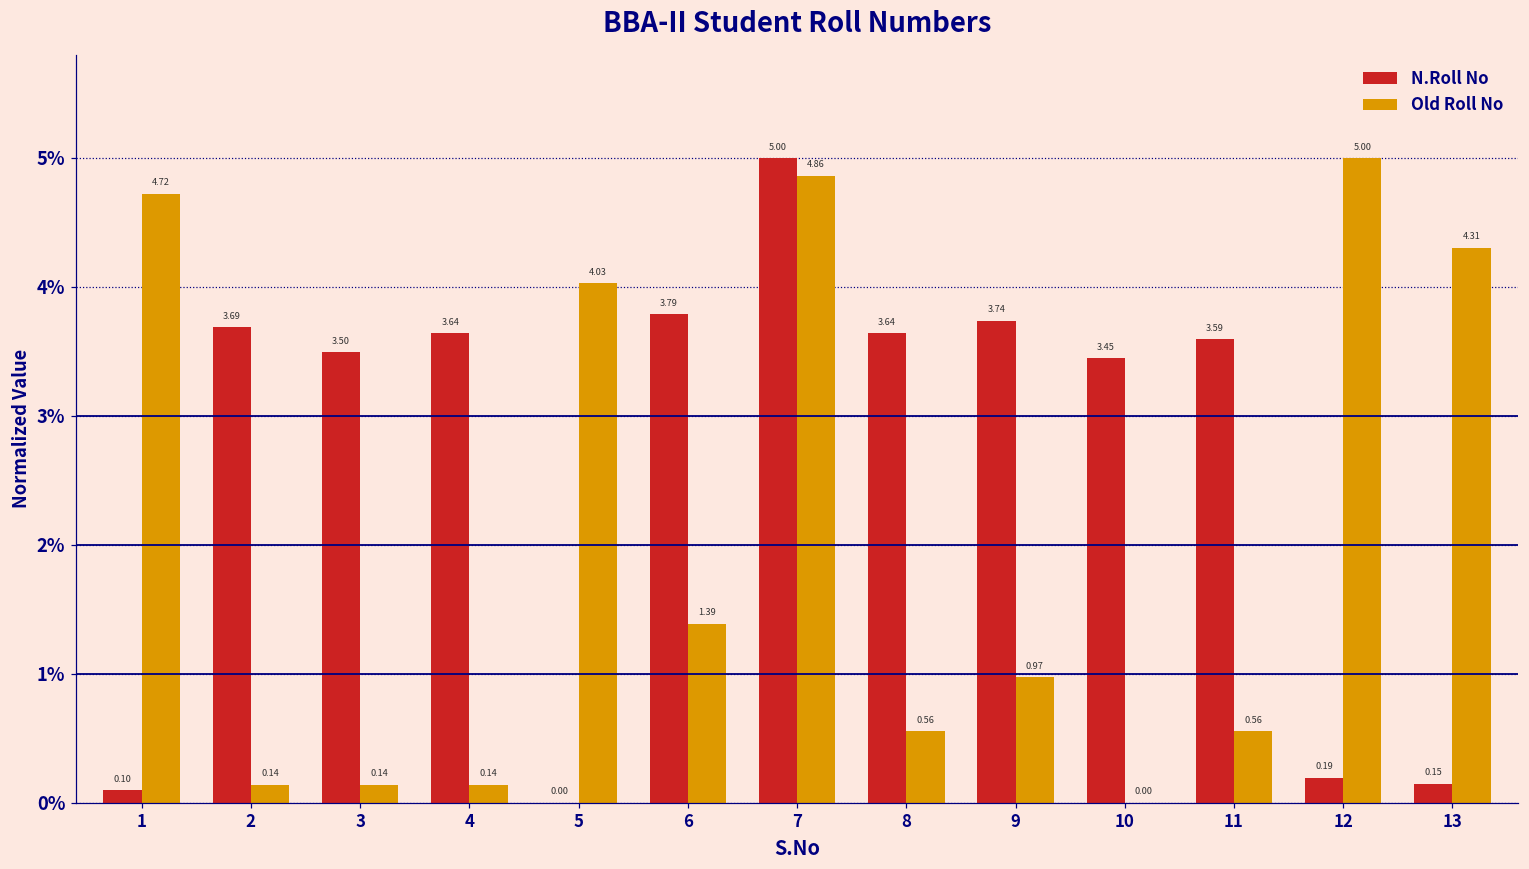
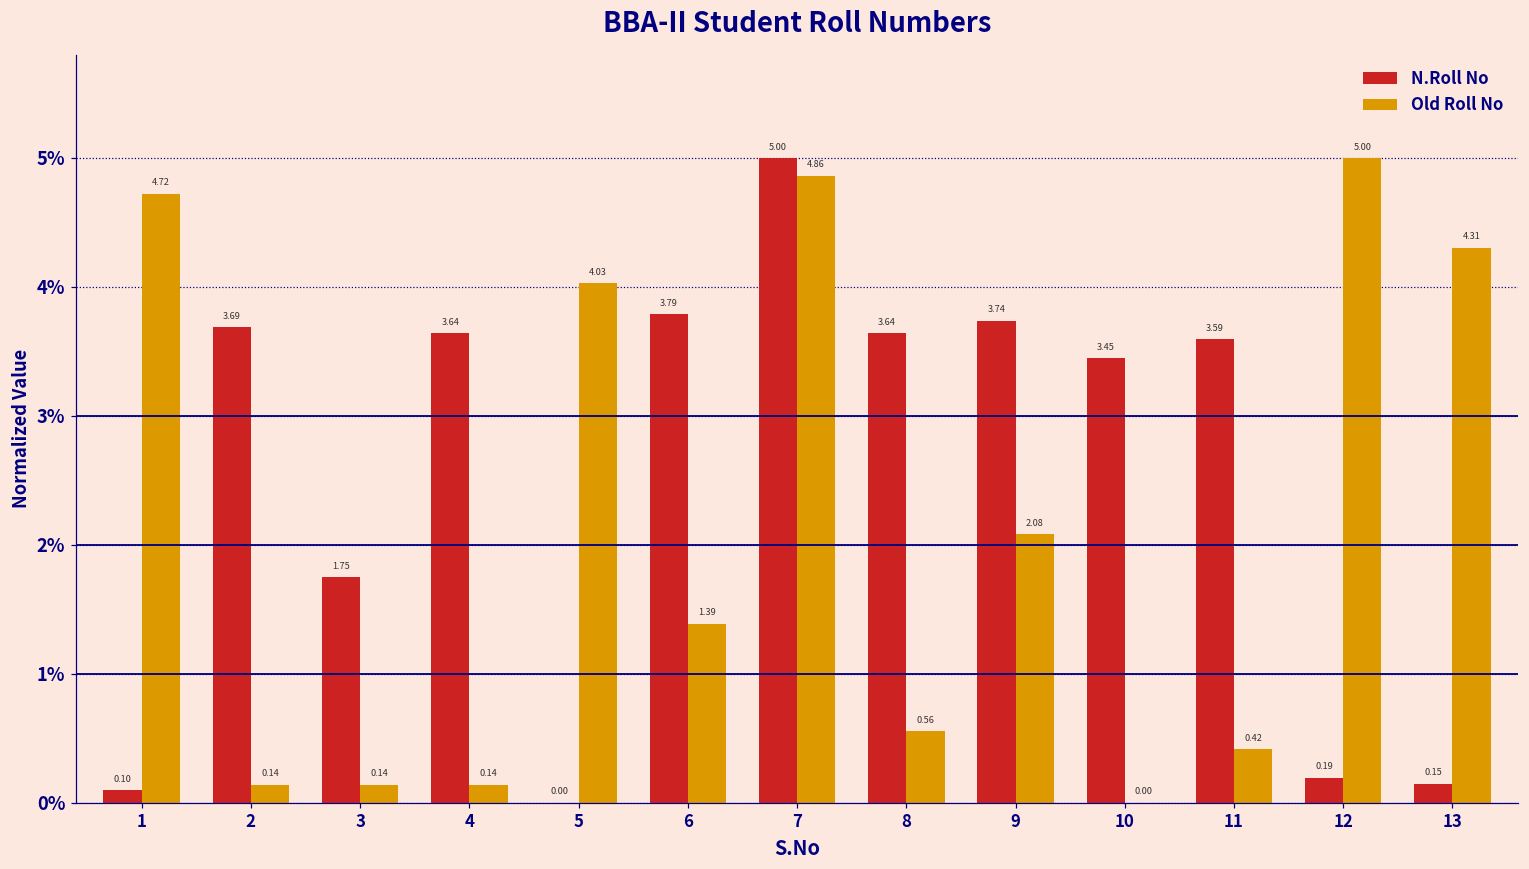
N.Roll No, 3: 3.50 -> 1.75
Old Roll No, 9: 0.97 -> 2.08
Old Roll No, 11: 0.56 -> 0.42
